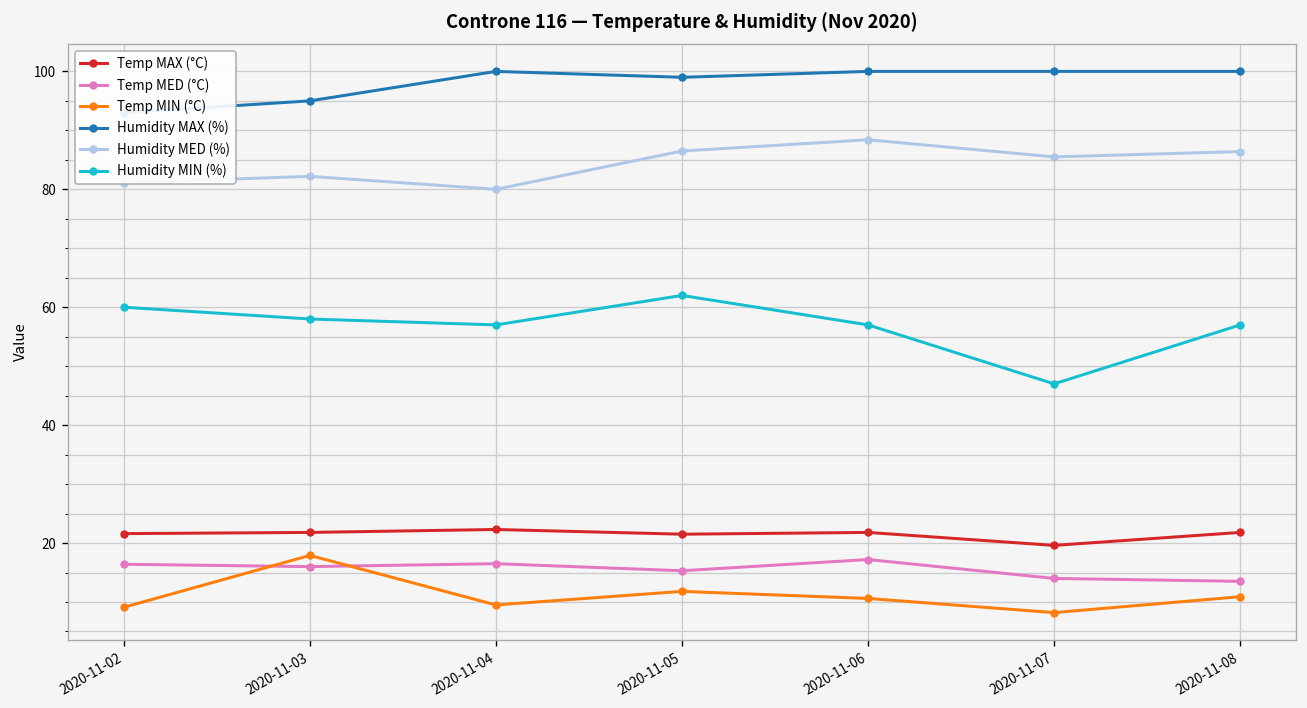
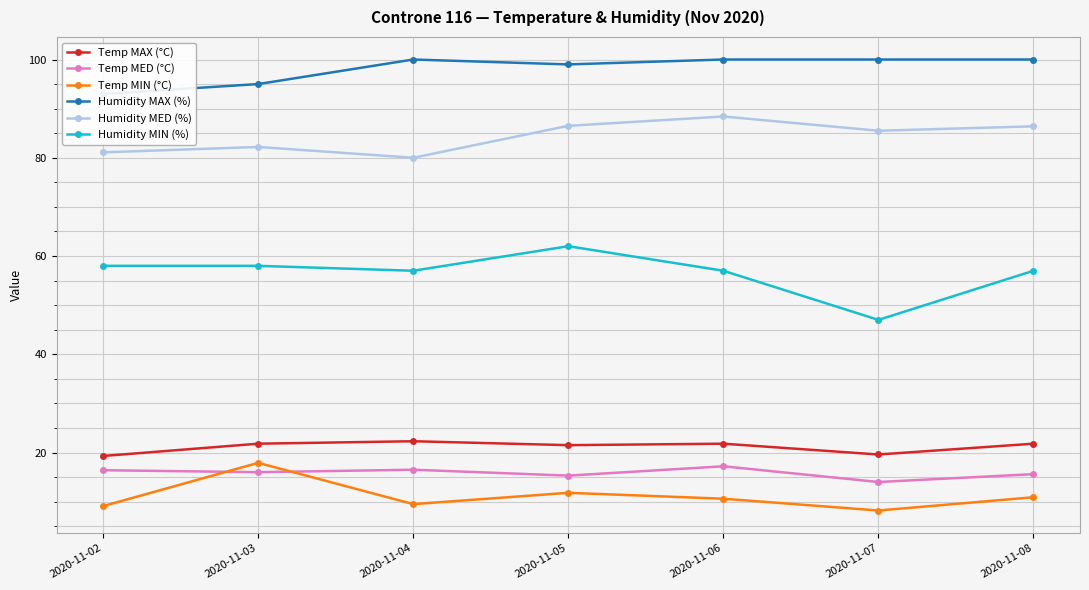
Temp MAX (°C), 2020-11-02: 22 -> 19
Humidity MIN (%), 2020-11-02: 60 -> 58
Temp MED (°C), 2020-11-08: 14 -> 16
